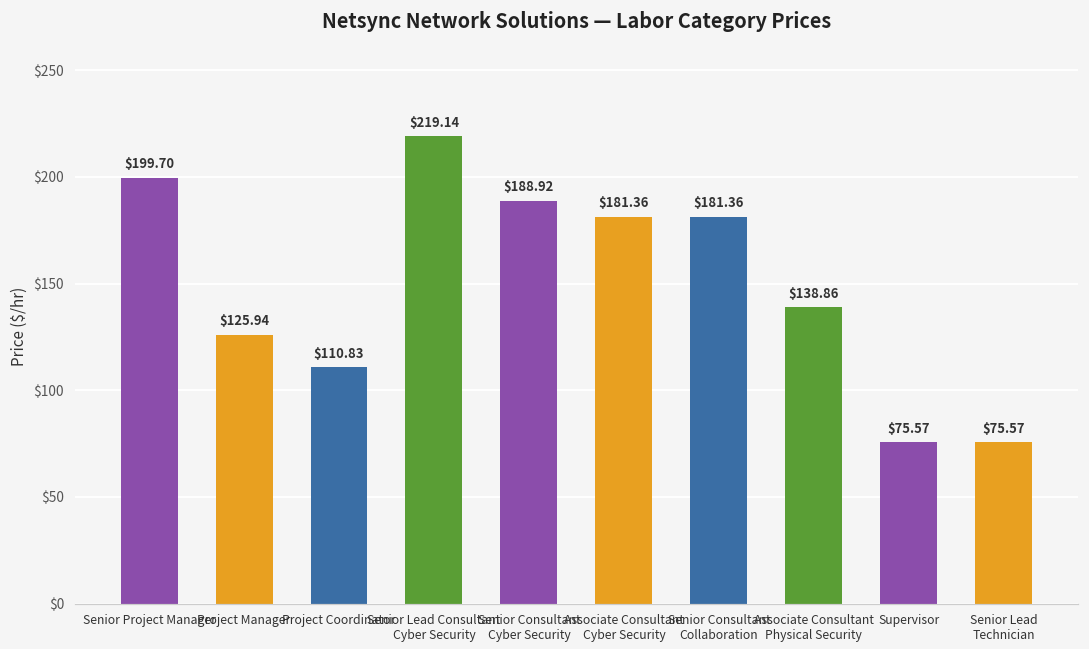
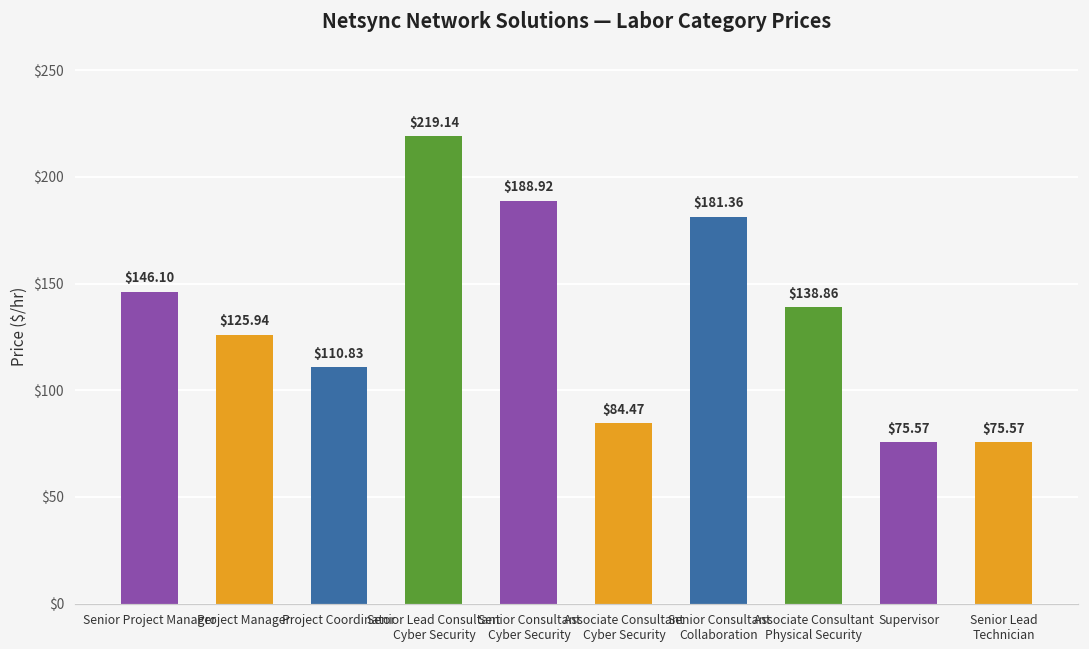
Senior Project Manager: $199.70 -> $146.10
Associate Consultant Cyber Security: $181.36 -> $84.47
